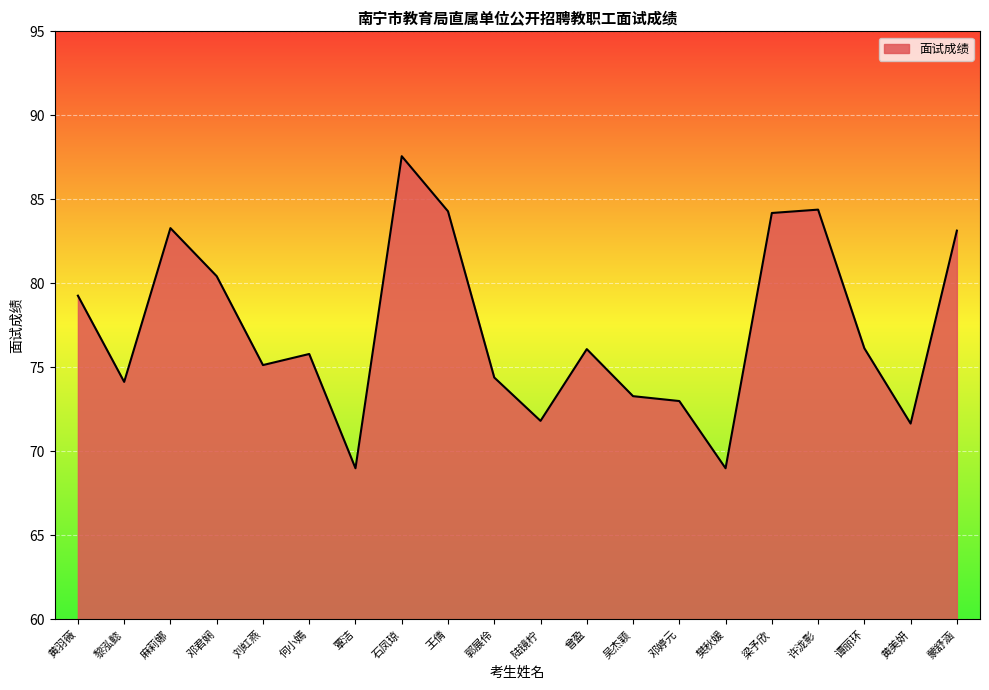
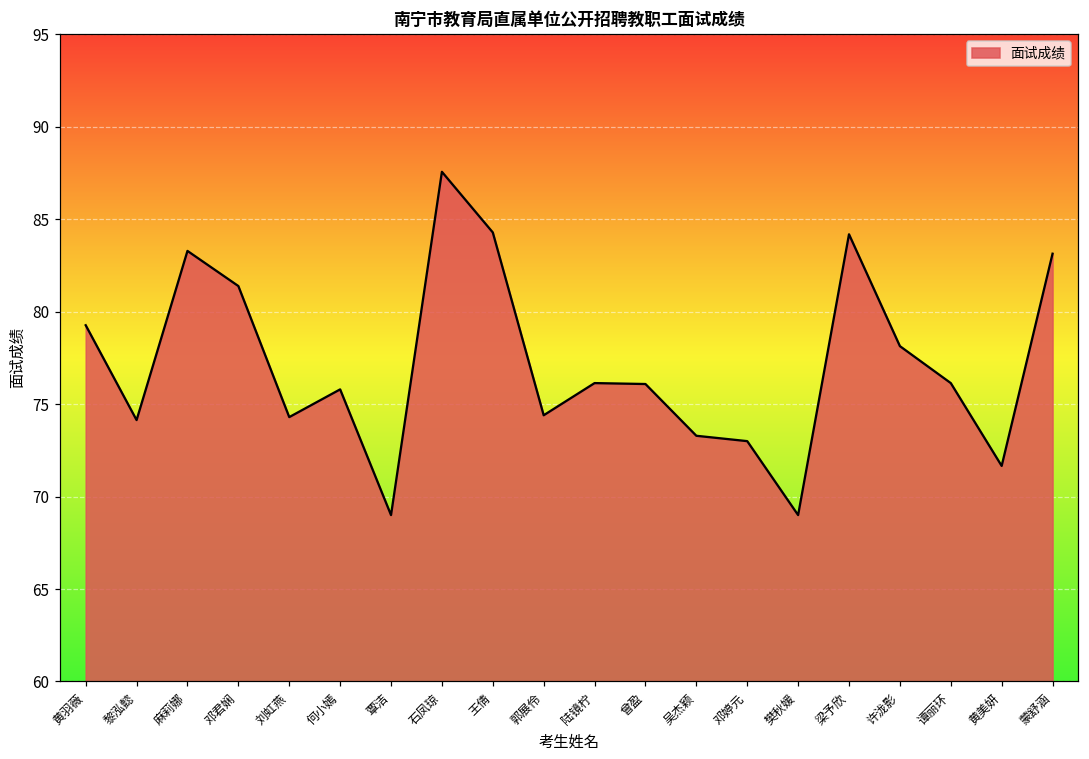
邓君娴: 80.4 -> 81.4
刘虹燕: 75.1 -> 74.3
陆镜柠: 71.8 -> 76.1
许泷影: 84.4 -> 78.1
